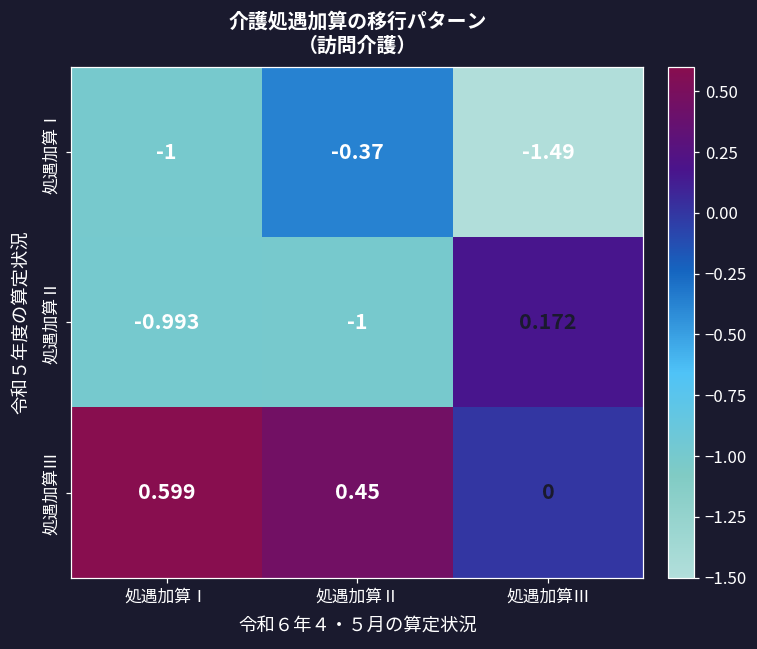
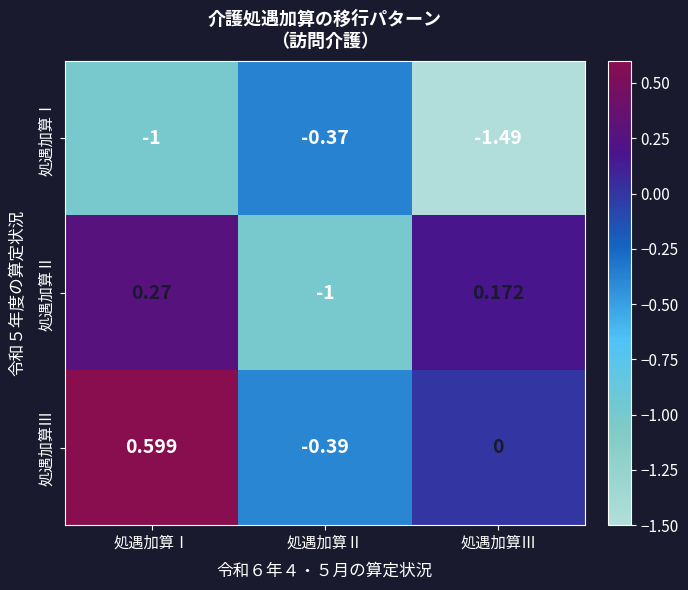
処遇加算Ⅱ, 処遇加算Ⅰ: -0.993 -> 0.27
処遇加算Ⅲ, 処遇加算Ⅱ: 0.45 -> -0.39
